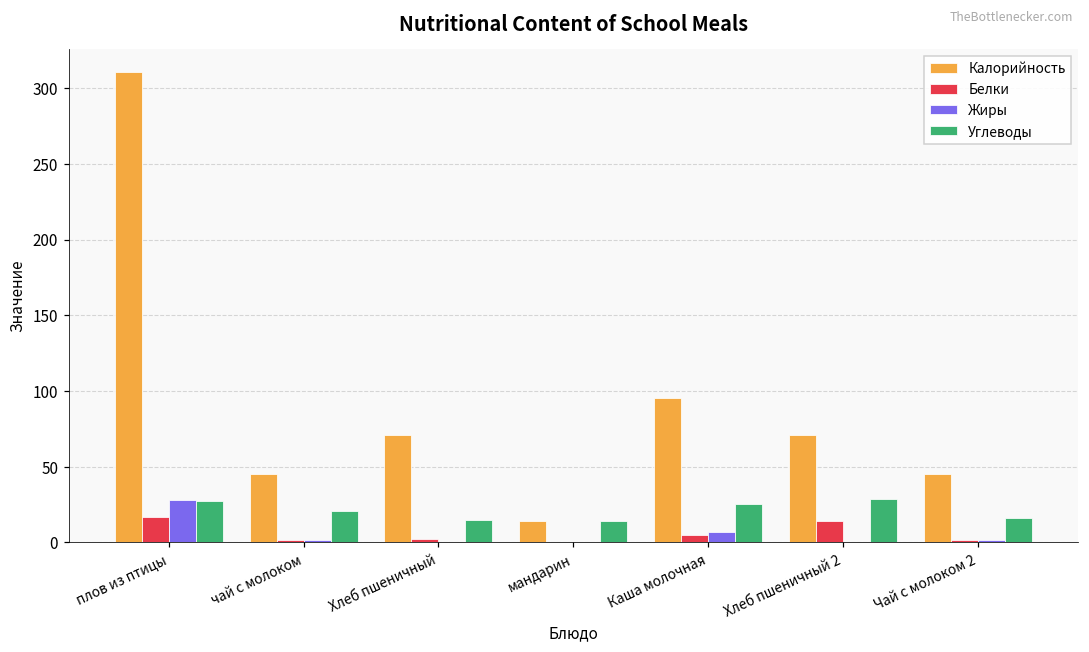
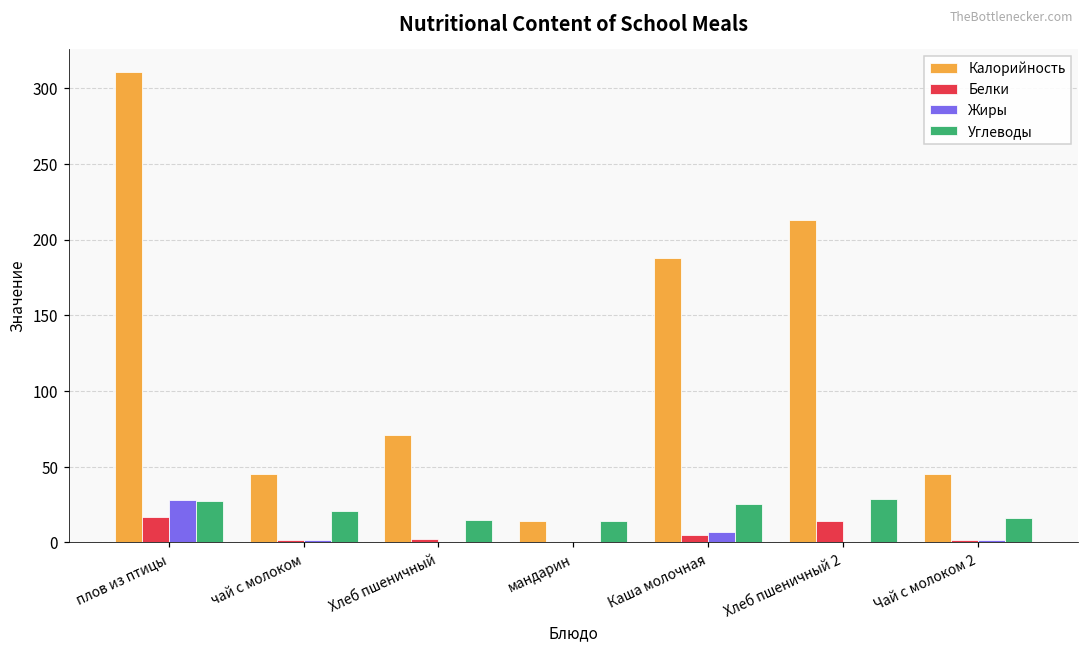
Калорийность, Каша молочная: 95 -> 188
Калорийность, Хлеб пшеничный 2: 71 -> 213
